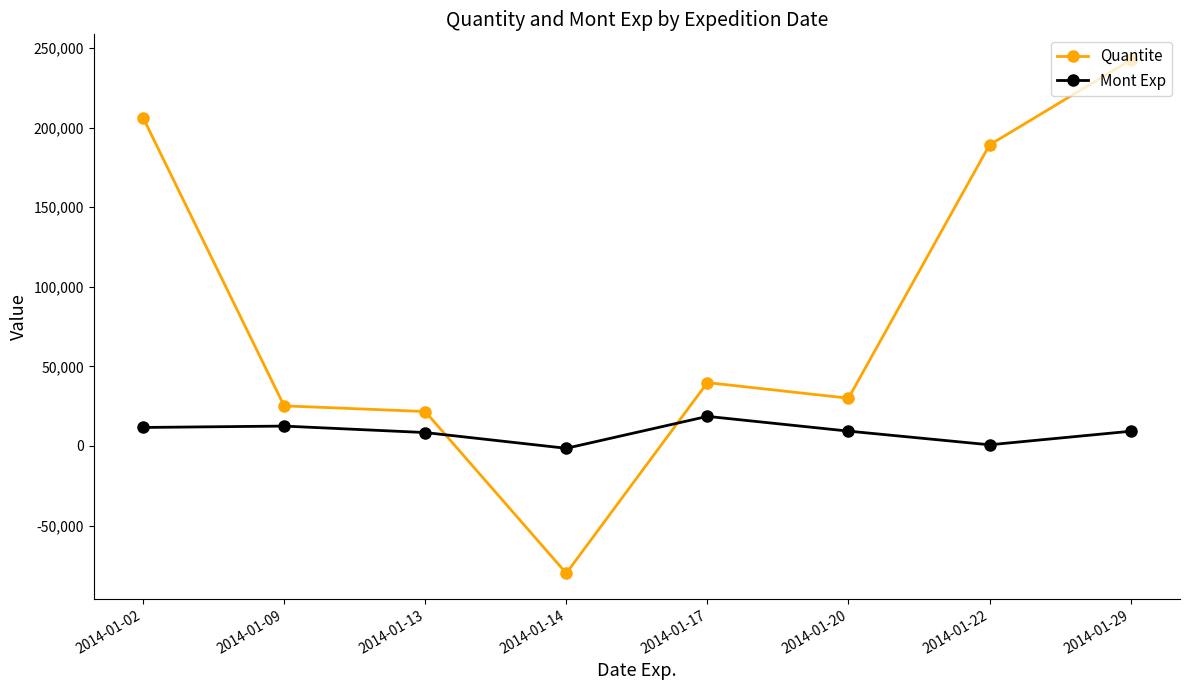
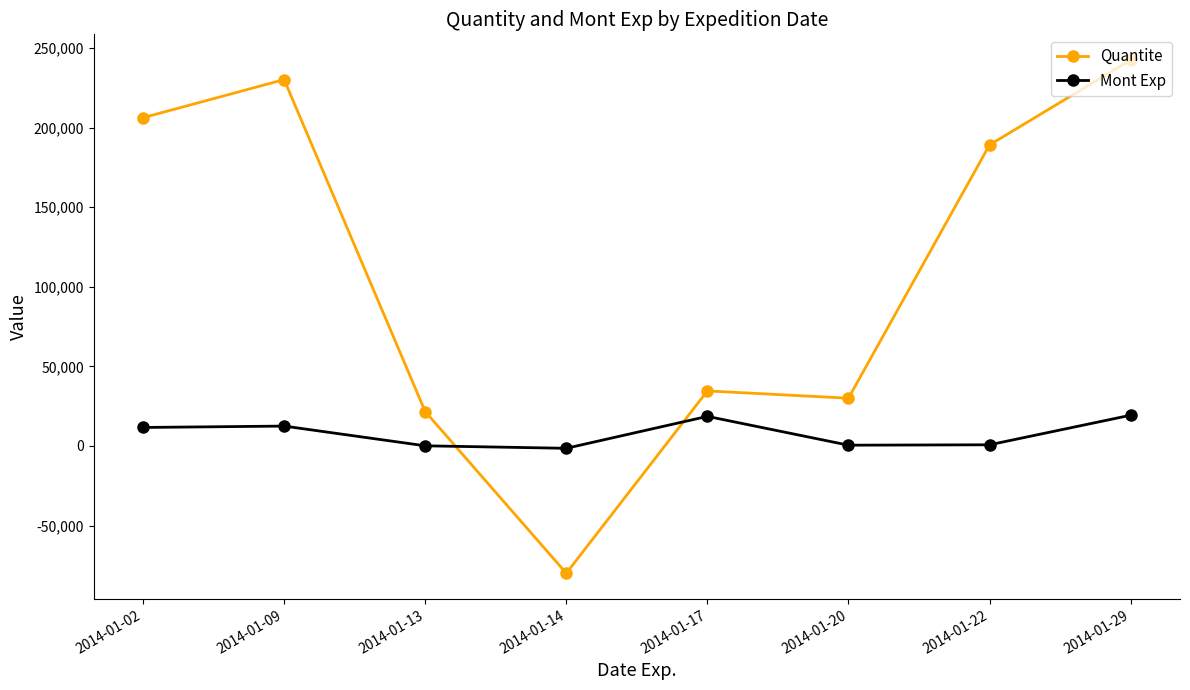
Quantite, 2014-01-09: 25,000 -> 230,000
Mont Exp, 2014-01-13: 8,000 -> 0
Quantite, 2014-01-17: 40,000 -> 35,000
Mont Exp, 2014-01-20: 9,000 -> 0
Mont Exp, 2014-01-29: 9,000 -> 19,000
